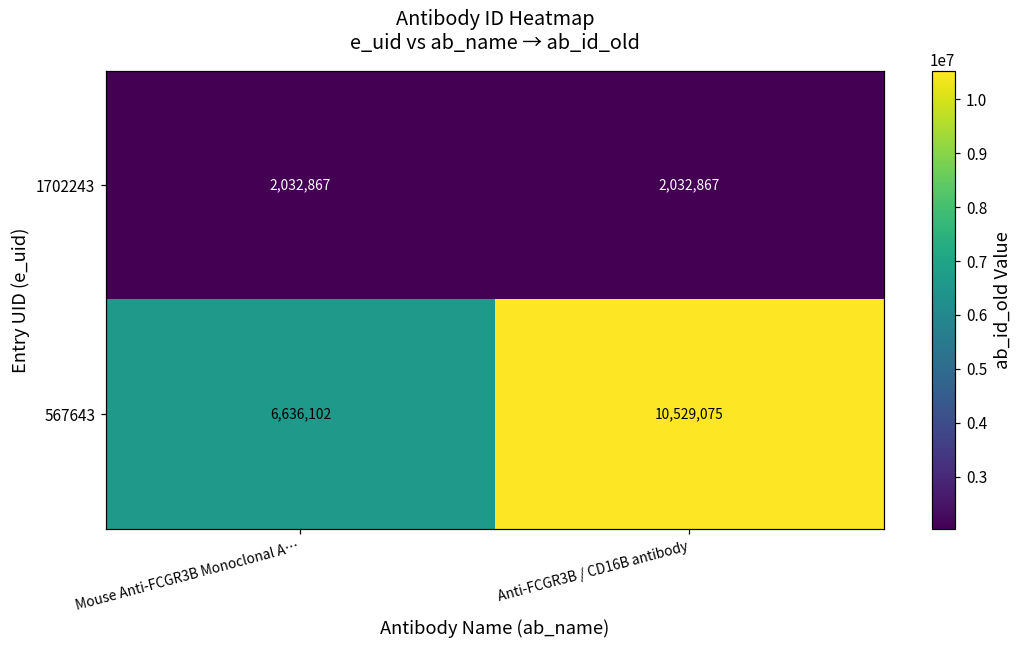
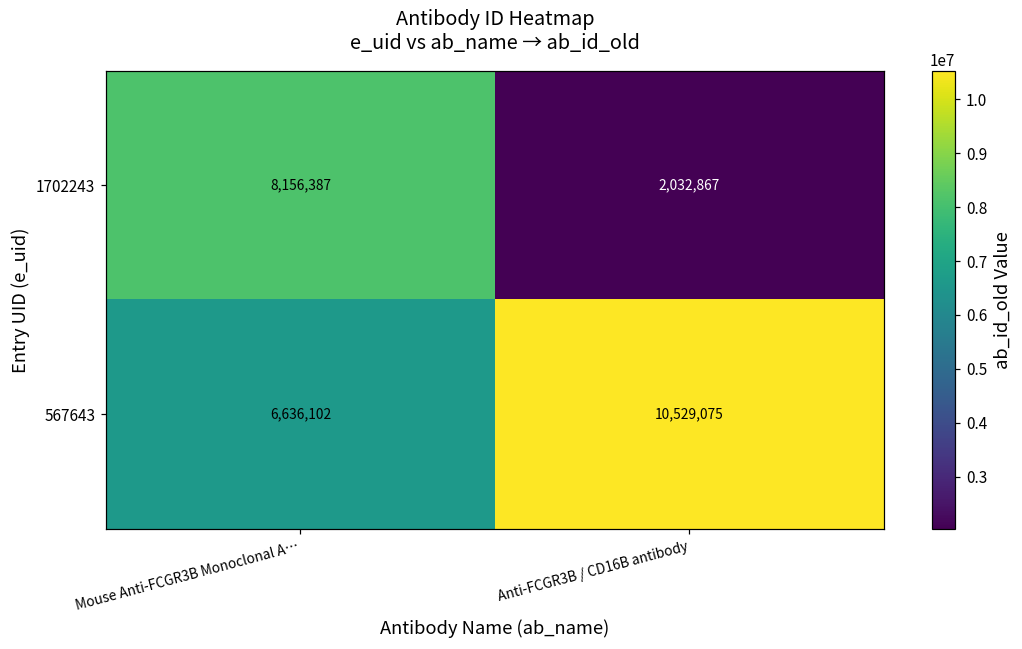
1702243, Mouse Anti-FCGR3B Monoclonal A…: 2,032,867 -> 8,156,387
